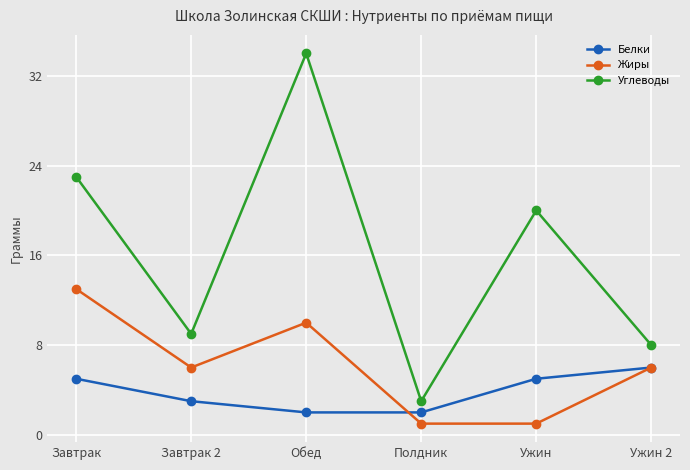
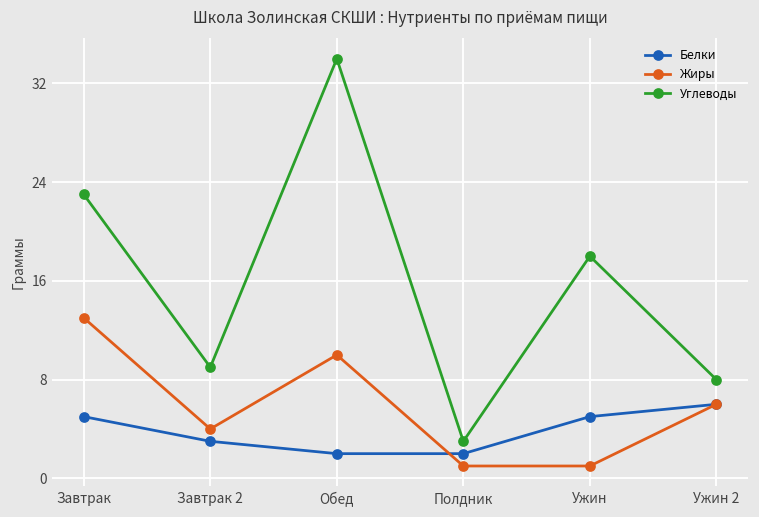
Жиры, Завтрак 2: 6 -> 4
Углеводы, Ужин: 20 -> 18
